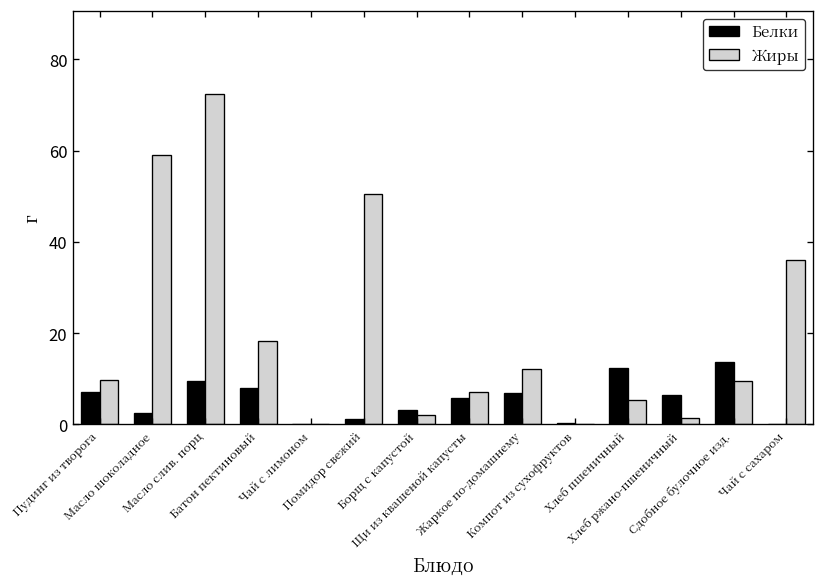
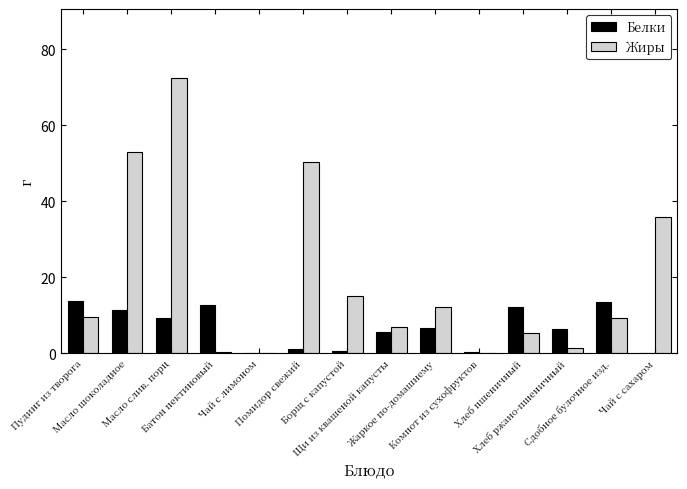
Белки, Пудинг из творога: 7 -> 14
Белки, Масло шоколадное: 3 -> 12
Жиры, Масло шоколадное: 59 -> 53
Белки, Батон пектиновый: 8 -> 13
Жиры, Батон пектиновый: 18 -> 0
Белки, Борщ с капустой: 3 -> 1
Жиры, Борщ с капустой: 2 -> 15
